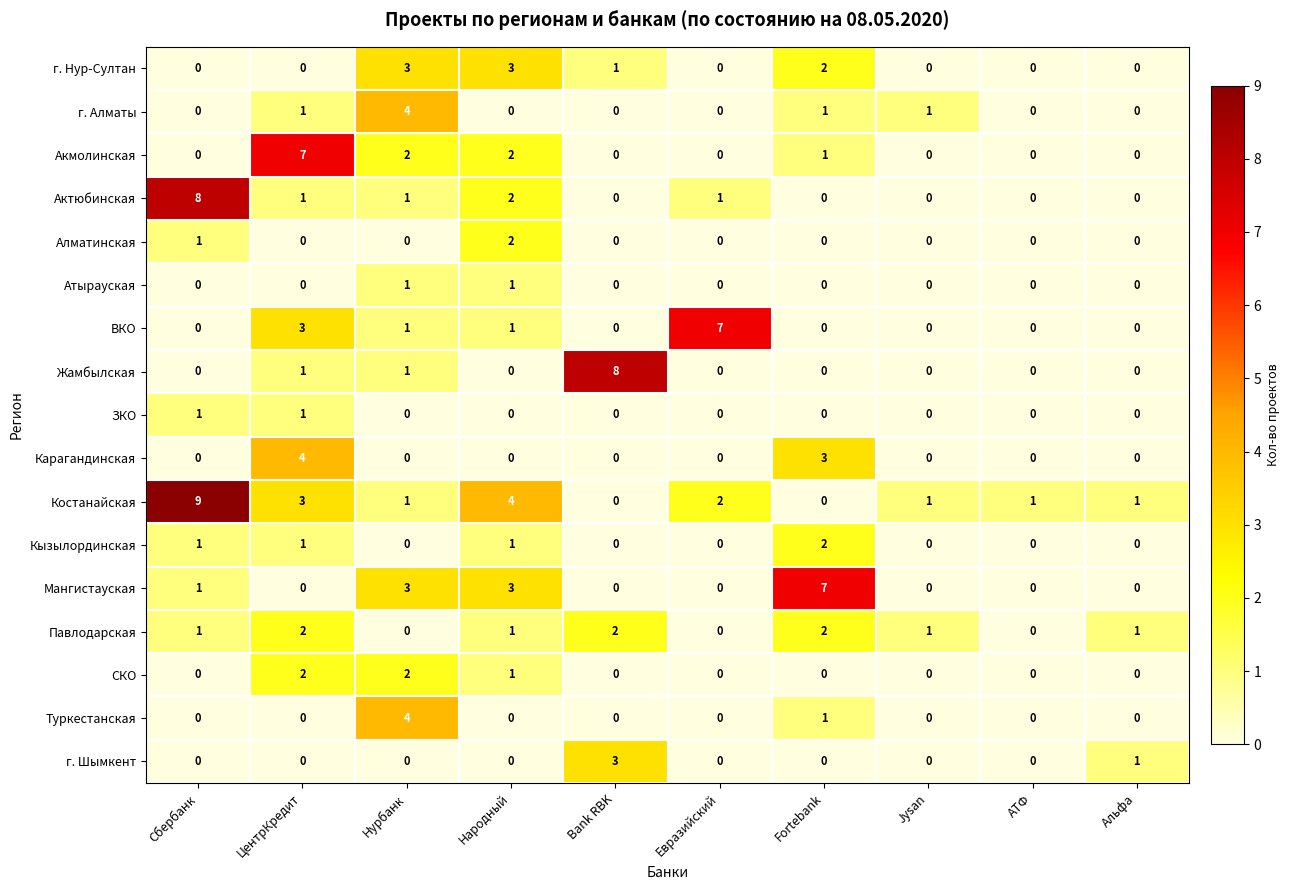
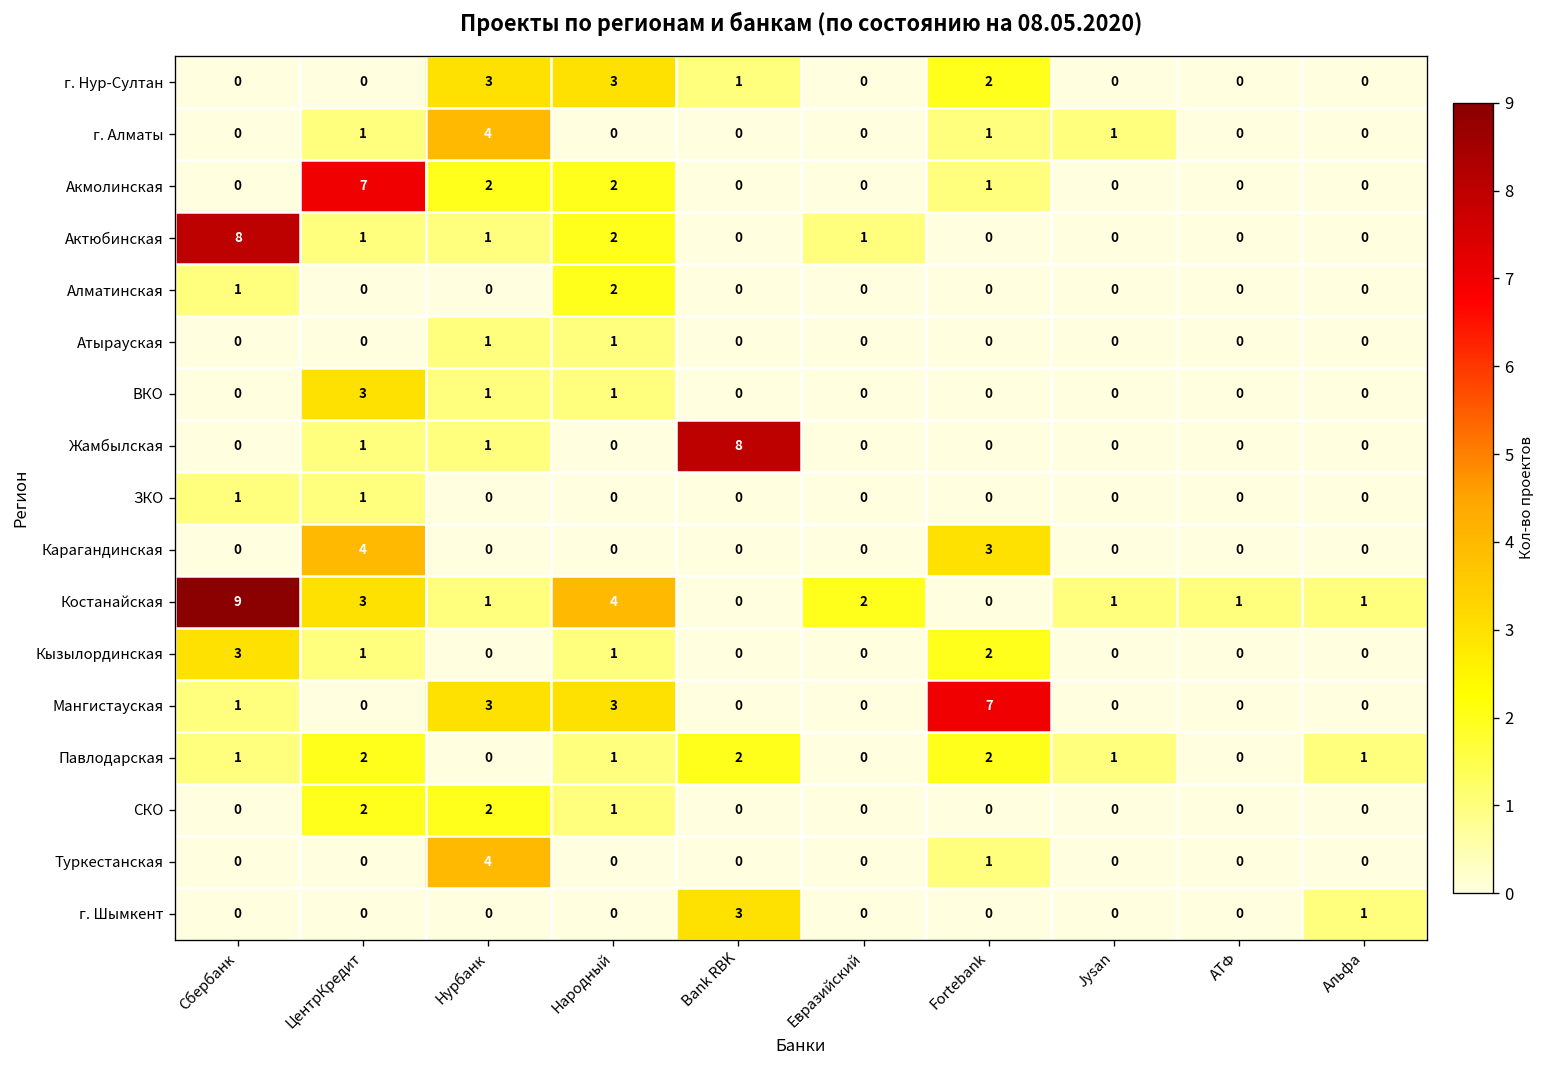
ВКО, Евразийский: 7 -> 0
Кызылординская, Сбербанк: 1 -> 3
